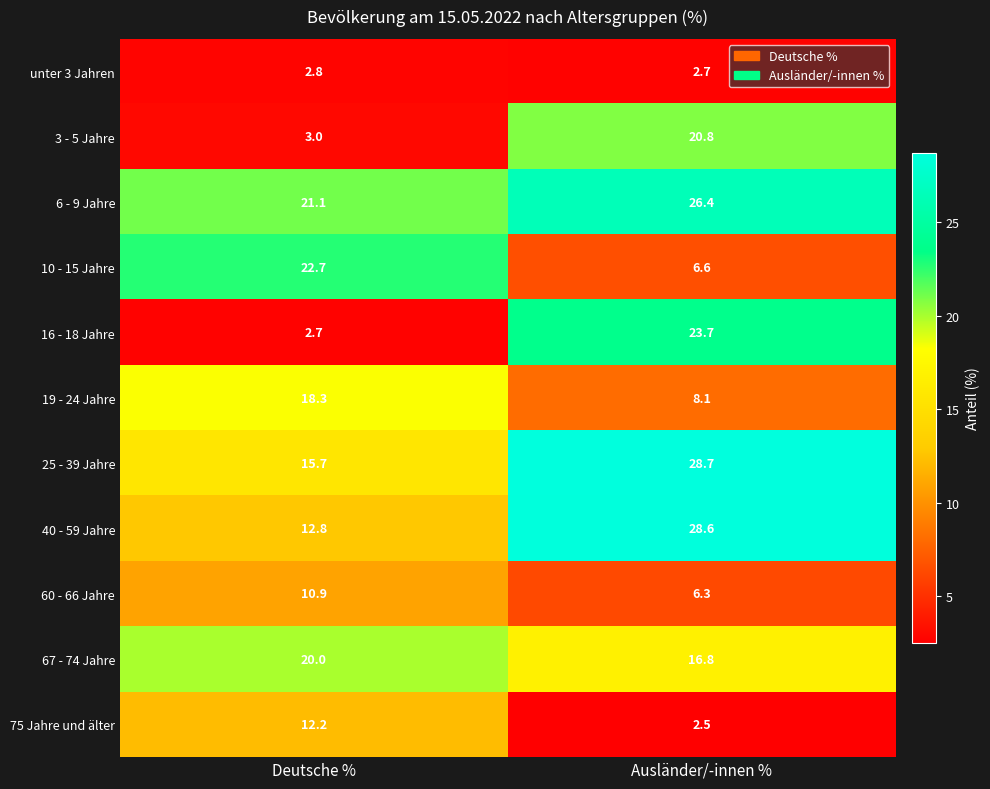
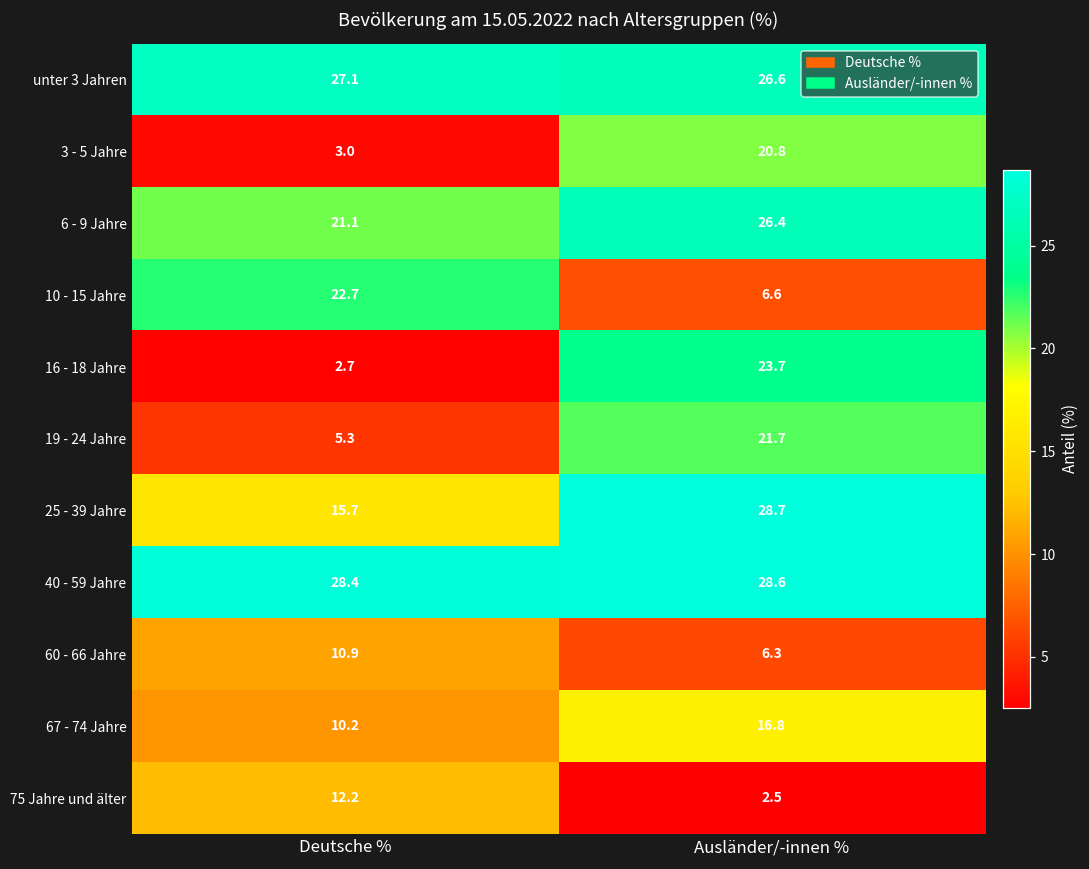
unter 3 Jahren, Deutsche %: 2.8 -> 27.1
unter 3 Jahren, Ausländer/-innen %: 2.7 -> 26.6
19 - 24 Jahre, Deutsche %: 18.3 -> 5.3
19 - 24 Jahre, Ausländer/-innen %: 8.1 -> 21.7
40 - 59 Jahre, Deutsche %: 12.8 -> 28.4
67 - 74 Jahre, Deutsche %: 20.0 -> 10.2
